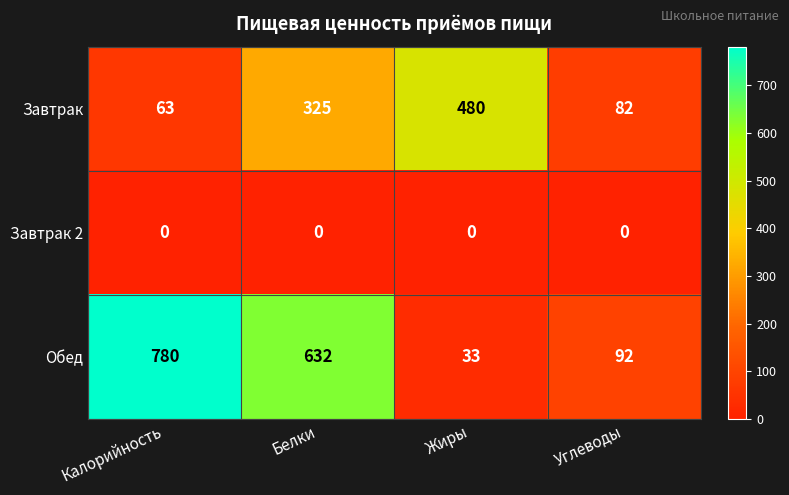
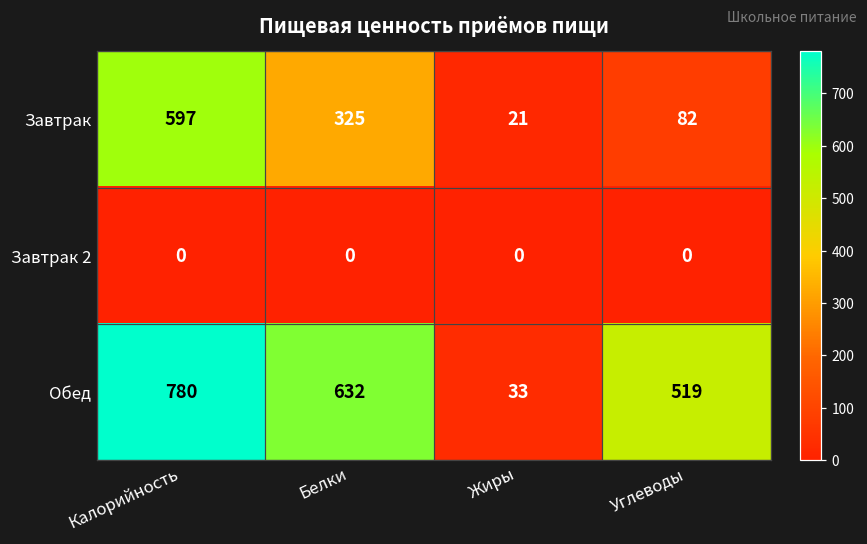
Завтрак, Калорийность: 63 -> 597
Завтрак, Жиры: 480 -> 21
Обед, Углеводы: 92 -> 519
